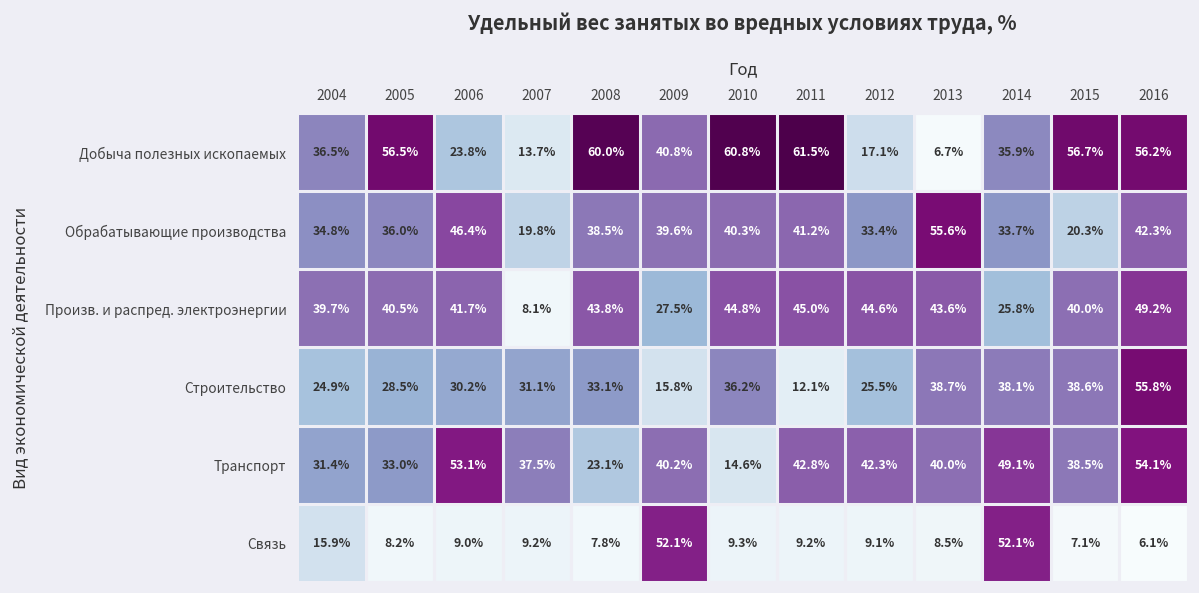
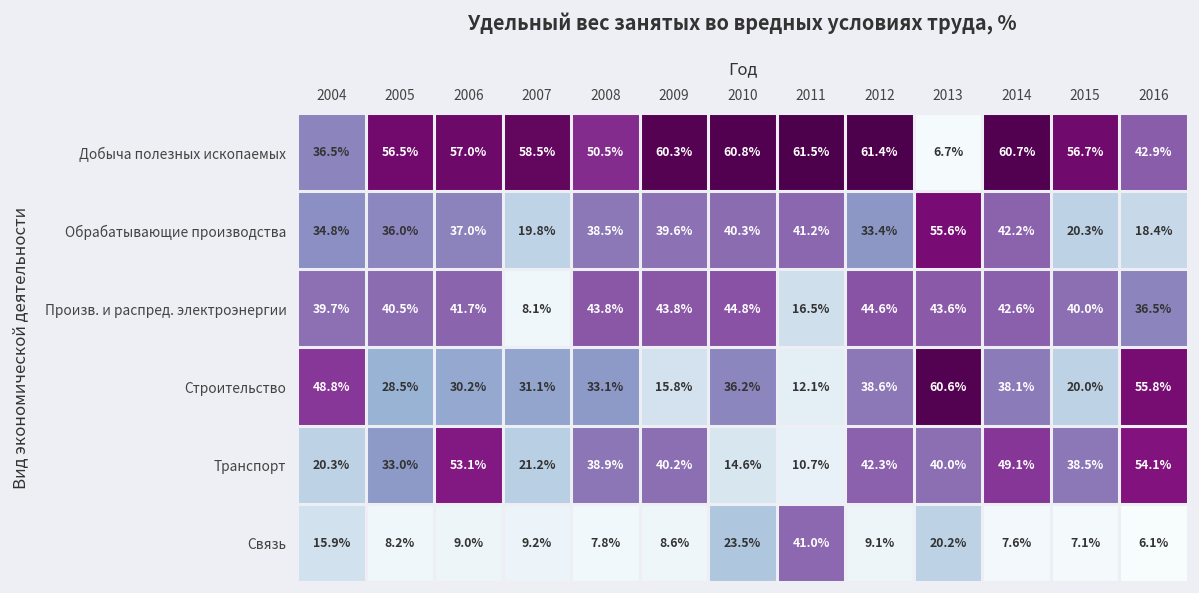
Добыча полезных ископаемых, 2006: 23.8% -> 57.0%
Добыча полезных ископаемых, 2007: 13.7% -> 58.5%
Добыча полезных ископаемых, 2008: 60.0% -> 50.5%
Добыча полезных ископаемых, 2009: 40.8% -> 60.3%
Добыча полезных ископаемых, 2012: 17.1% -> 61.4%
Добыча полезных ископаемых, 2014: 35.9% -> 60.7%
Добыча полезных ископаемых, 2016: 56.2% -> 42.9%
Обрабатывающие производства, 2006: 46.4% -> 37.0%
Обрабатывающие производства, 2014: 33.7% -> 42.2%
Обрабатывающие производства, 2016: 42.3% -> 18.4%
Произв. и распред. электроэнергии, 2009: 27.5% -> 43.8%
Произв. и распред. электроэнергии, 2011: 45.0% -> 16.5%
Произв. и распред. электроэнергии, 2014: 25.8% -> 42.6%
Произв. и распред. электроэнергии, 2016: 49.2% -> 36.5%
Строительство, 2004: 24.9% -> 48.8%
Строительство, 2012: 25.5% -> 38.6%
Строительство, 2013: 38.7% -> 60.6%
Строительство, 2015: 38.6% -> 20.0%
Транспорт, 2004: 31.4% -> 20.3%
Транспорт, 2007: 37.5% -> 21.2%
Транспорт, 2008: 23.1% -> 38.9%
Транспорт, 2011: 42.8% -> 10.7%
Связь, 2009: 52.1% -> 8.6%
Связь, 2010: 9.3% -> 23.5%
Связь, 2011: 9.2% -> 41.0%
Связь, 2013: 8.5% -> 20.2%
Связь, 2014: 52.1% -> 7.6%
